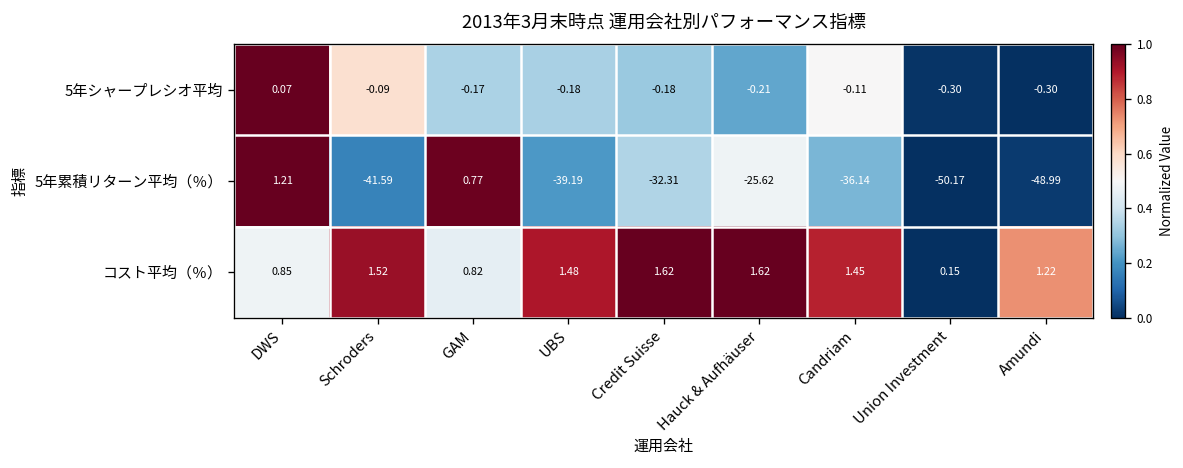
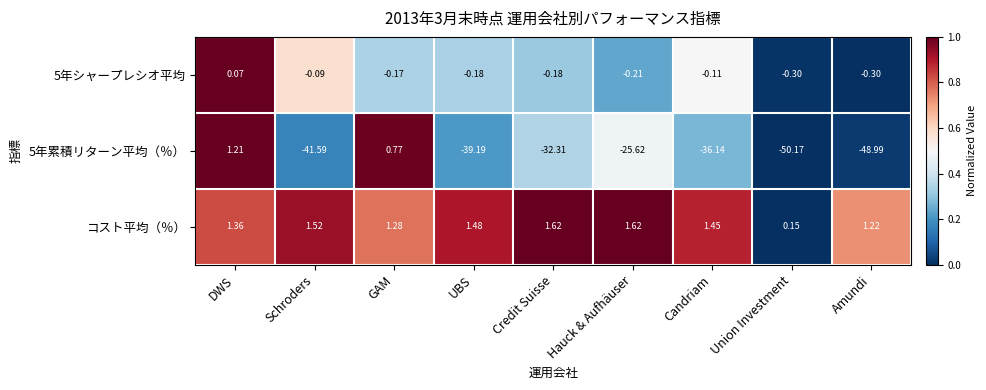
コスト平均（％）, DWS: 0.85 -> 1.36
コスト平均（％）, GAM: 0.82 -> 1.28
